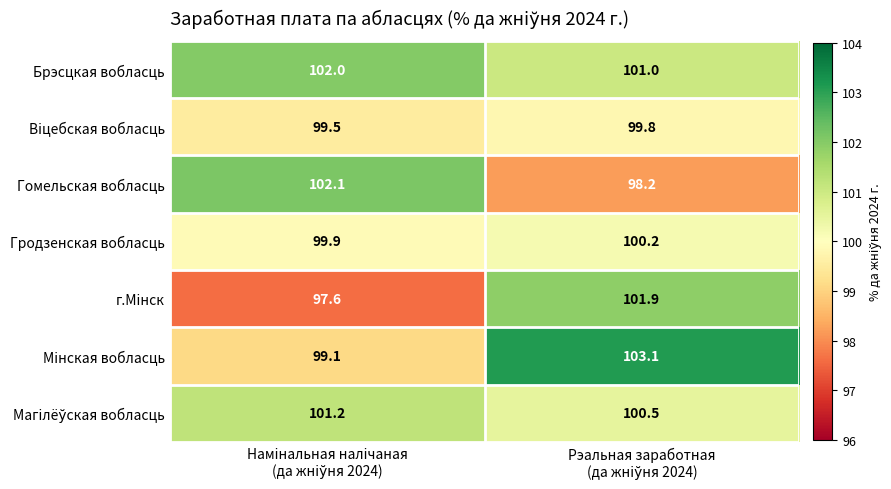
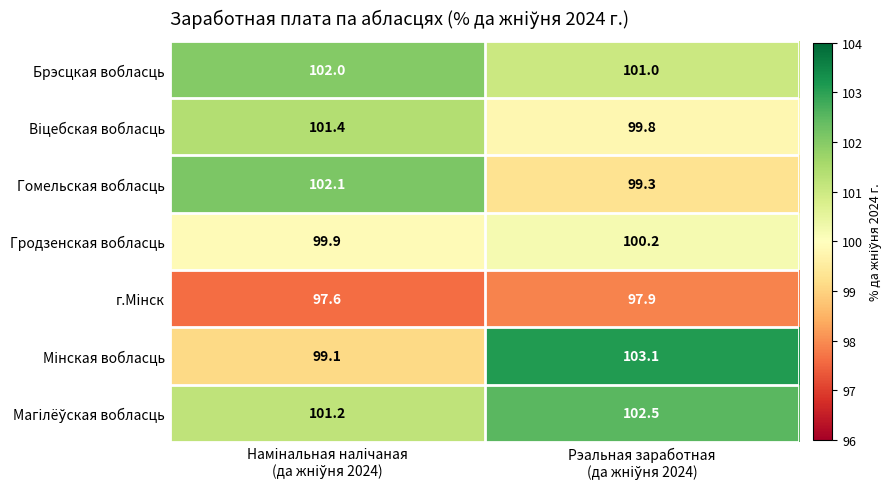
Віцебская вобласць, Намінальная налічаная (да жніўня 2024): 99.5 -> 101.4
Гомельская вобласць, Рэальная заработная (да жніўня 2024): 98.2 -> 99.3
г.Мінск, Рэальная заработная (да жніўня 2024): 101.9 -> 97.9
Магілёўская вобласць, Рэальная заработная (да жніўня 2024): 100.5 -> 102.5
